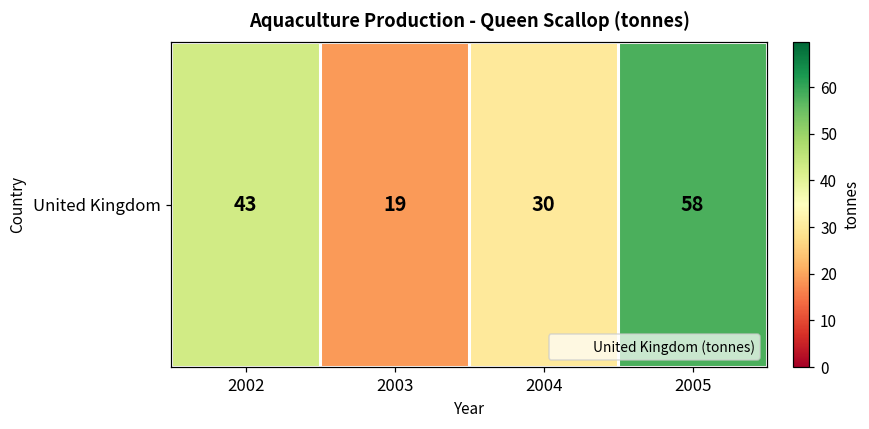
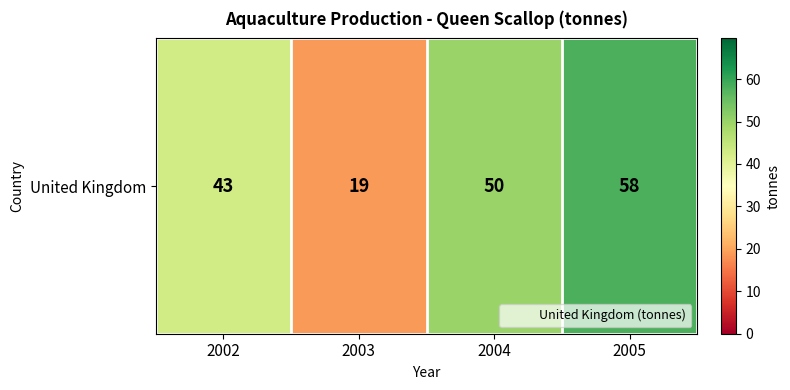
United Kingdom, 2004: 30 -> 50
